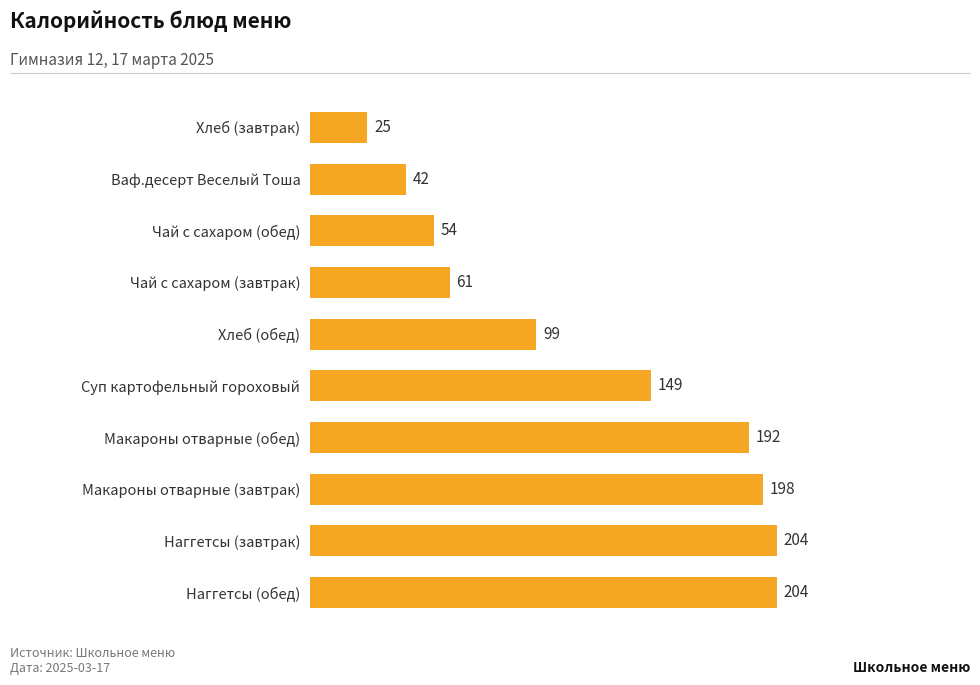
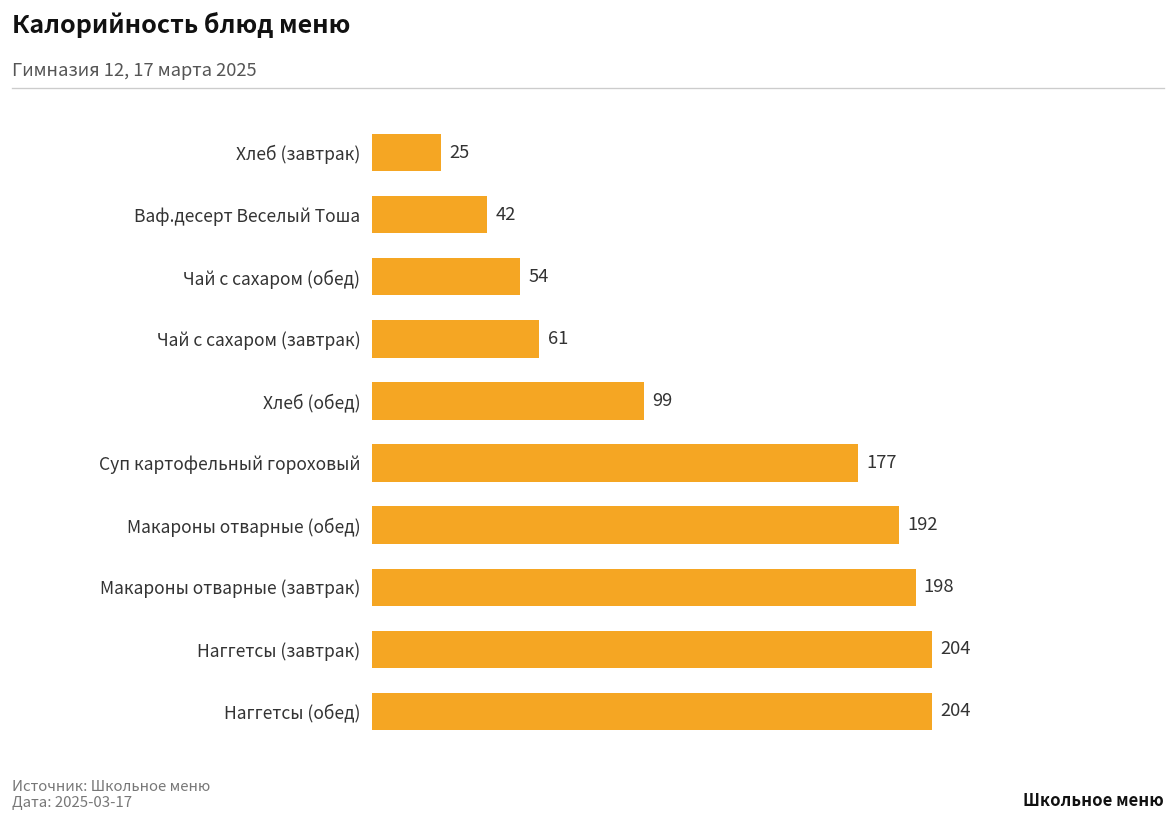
Суп картофельный гороховый: 149 -> 177
